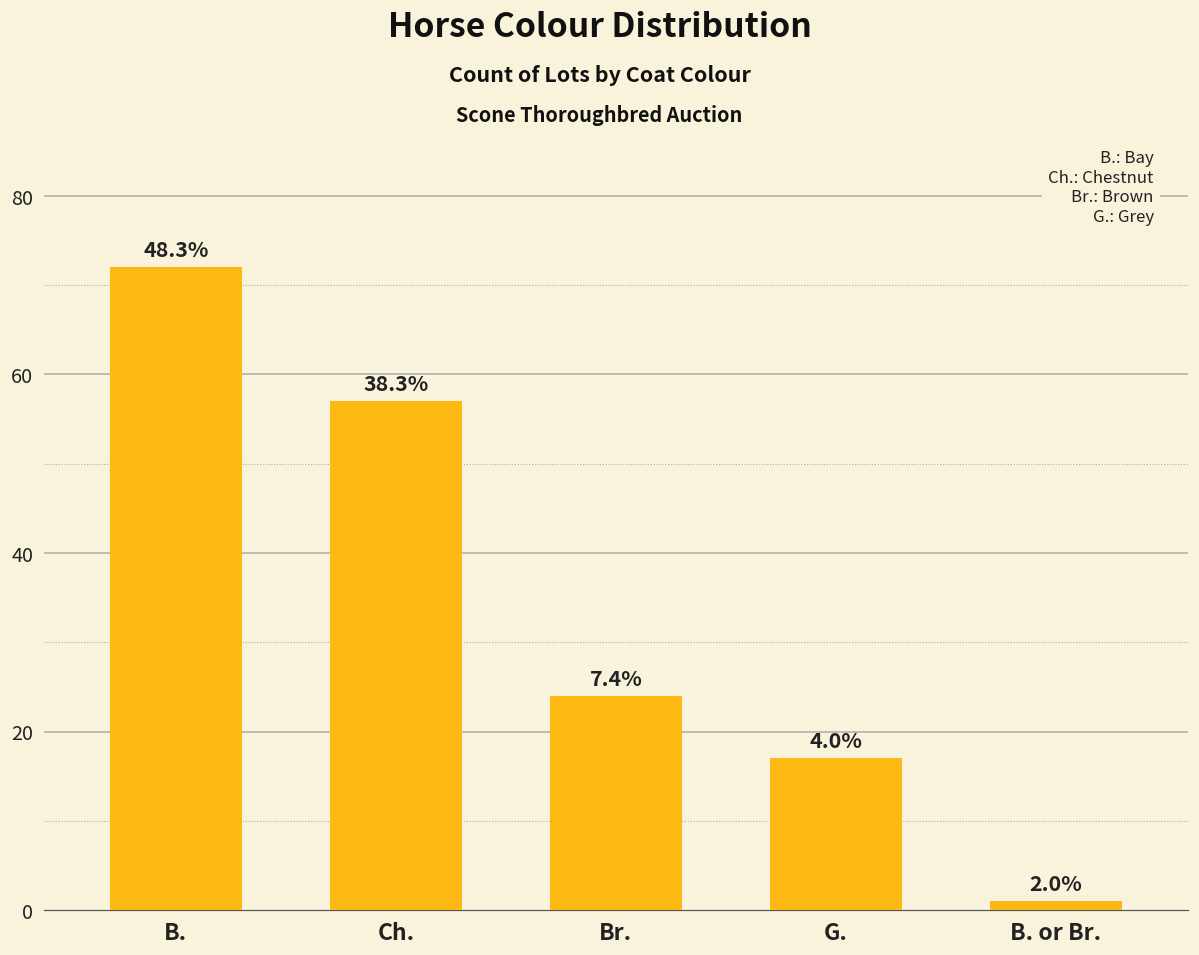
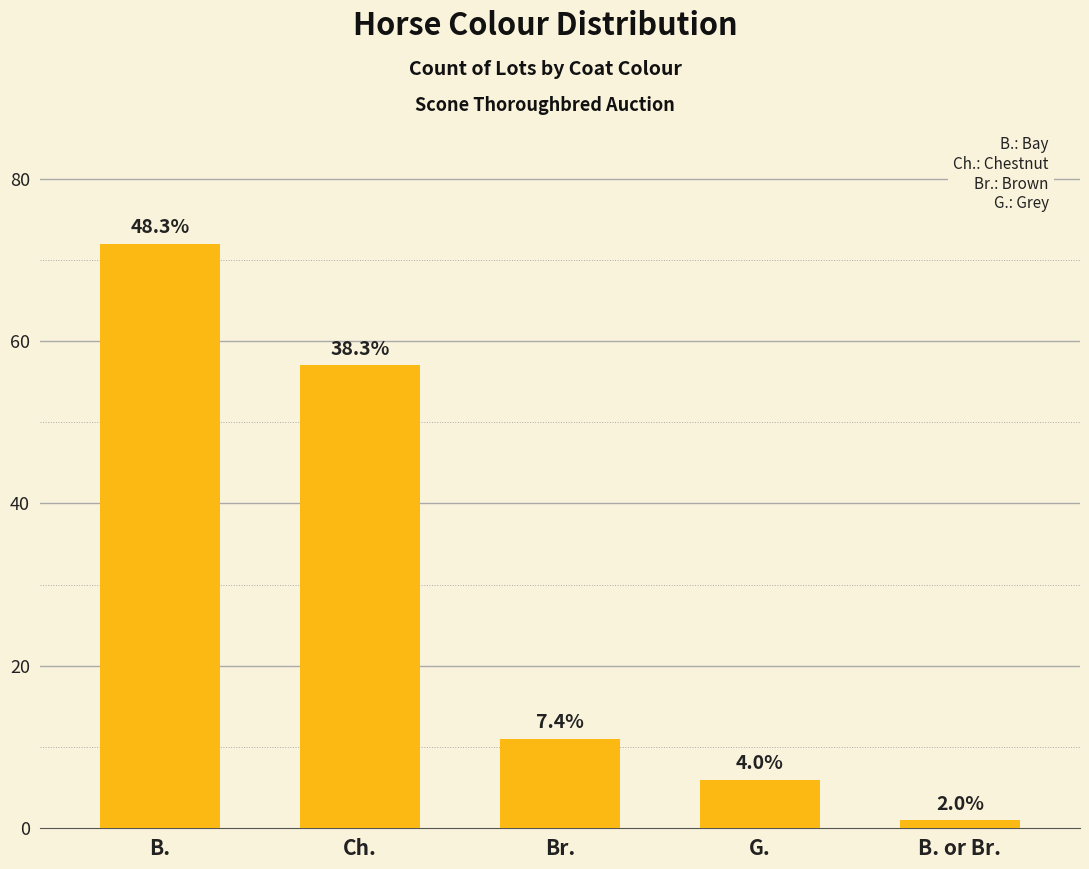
Br.: 24 -> 11
G.: 17 -> 6
